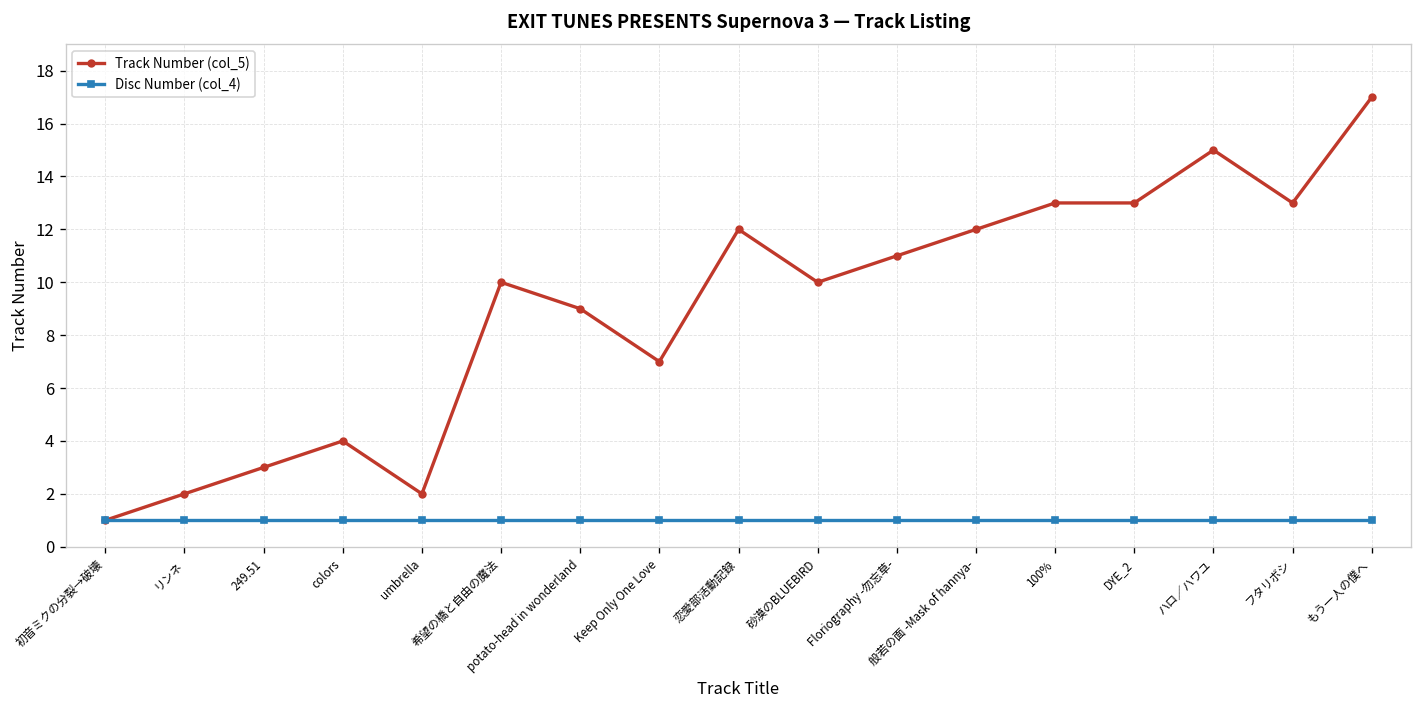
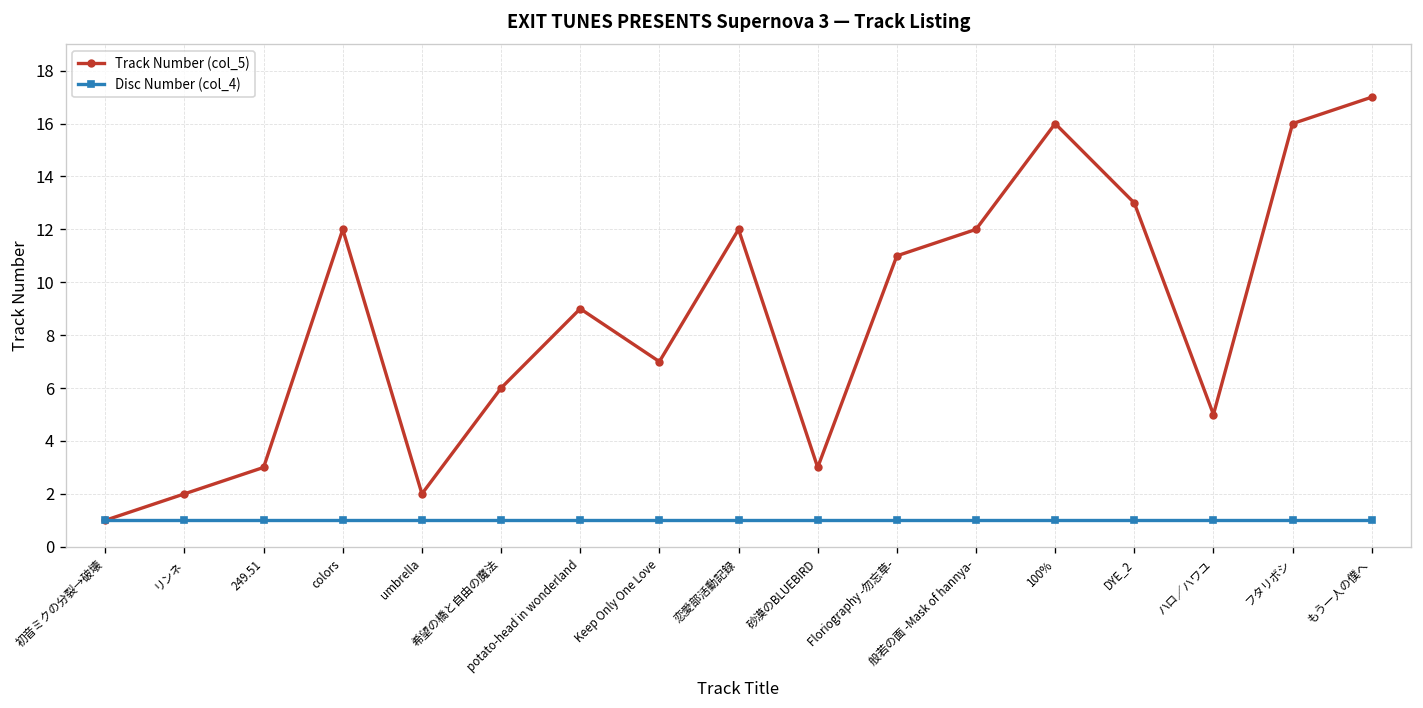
Track Number (col_5), colors: 4 -> 12
Track Number (col_5), 希望の橋と自由の魔法: 10 -> 6
Track Number (col_5), 砂漠のBLUEBIRD: 10 -> 3
Track Number (col_5), 100%: 13 -> 16
Track Number (col_5), ハロ／ハワユ: 15 -> 5
Track Number (col_5), フタリボシ: 13 -> 16
